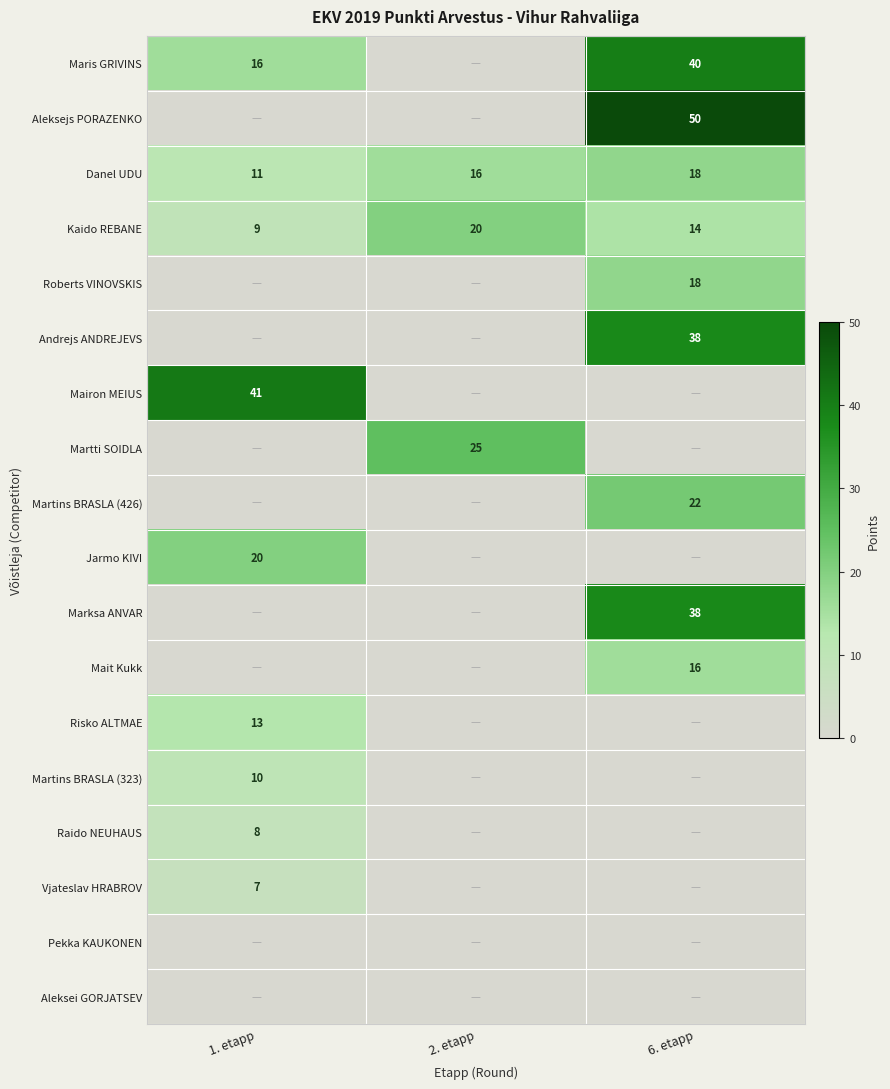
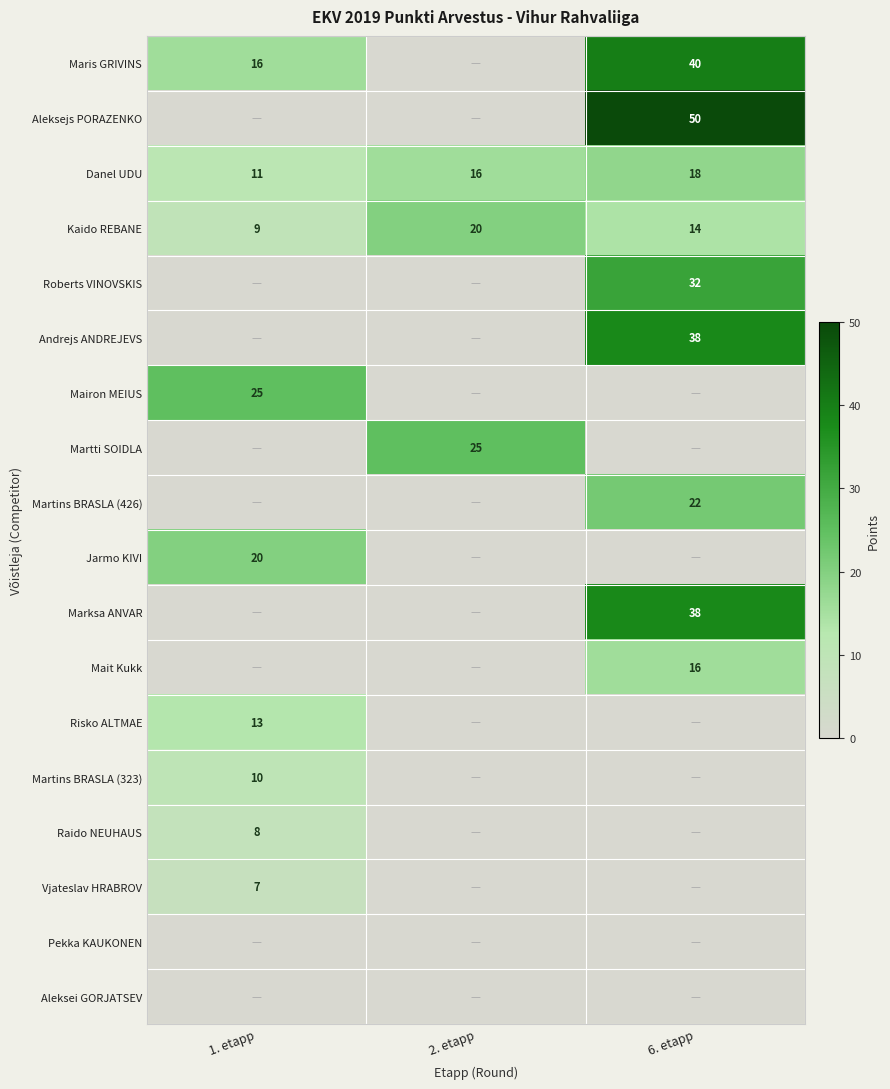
Roberts VINOVSKIS, 6. etapp: 18 -> 32
Mairon MEIUS, 1. etapp: 41 -> 25
